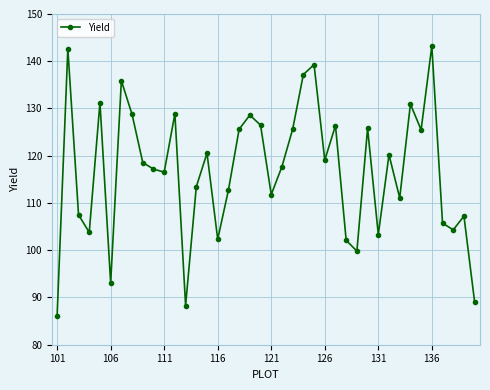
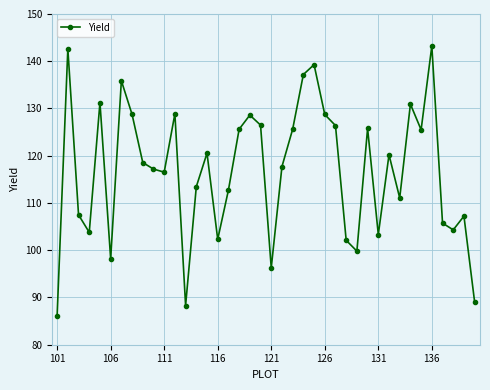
106: 93 -> 98
121: 112 -> 96
126: 119 -> 129
